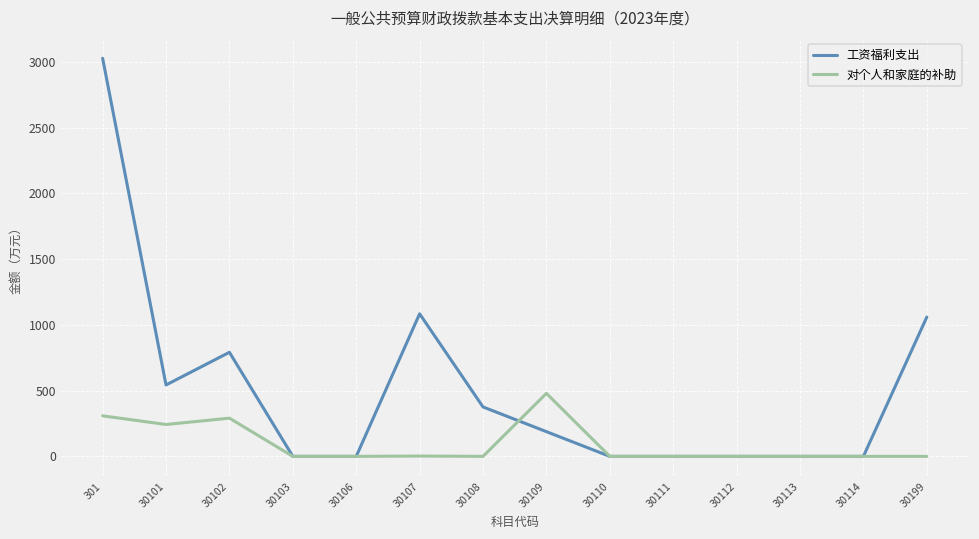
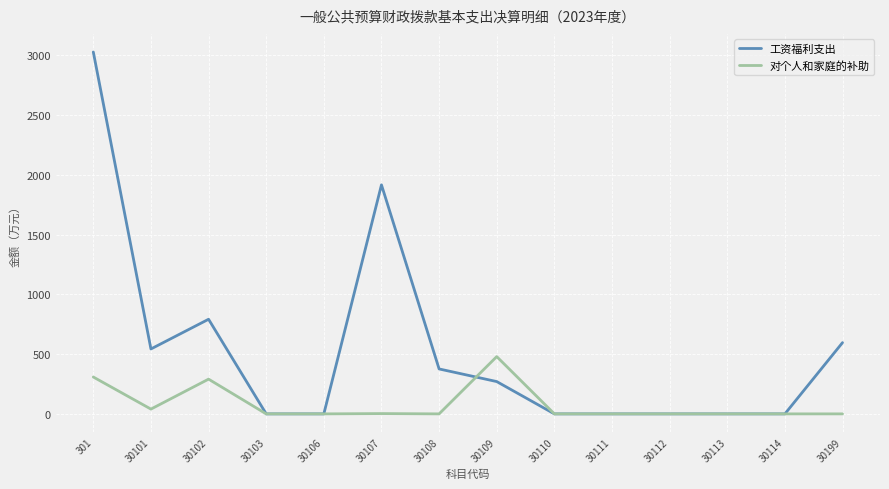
对个人和家庭的补助, 30101: 240 -> 40
工资福利支出, 30107: 1080 -> 1920
工资福利支出, 30109: 190 -> 270
工资福利支出, 30199: 1060 -> 600
